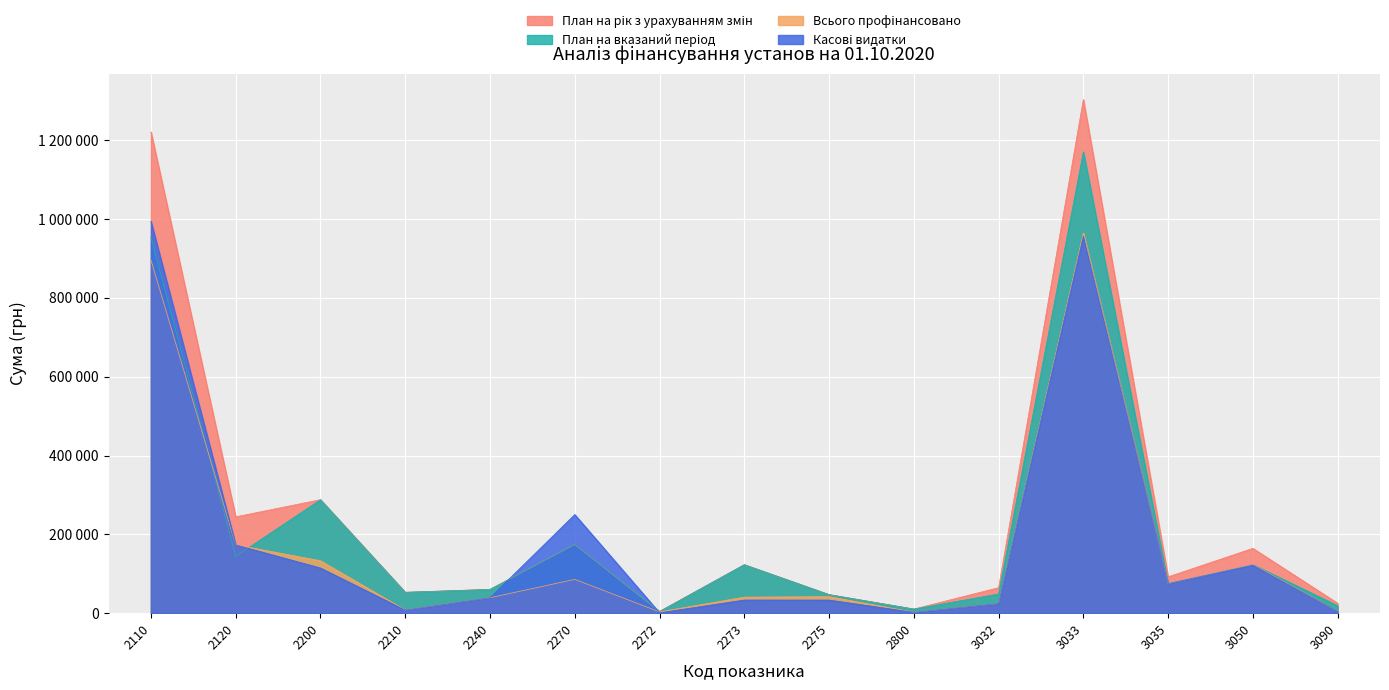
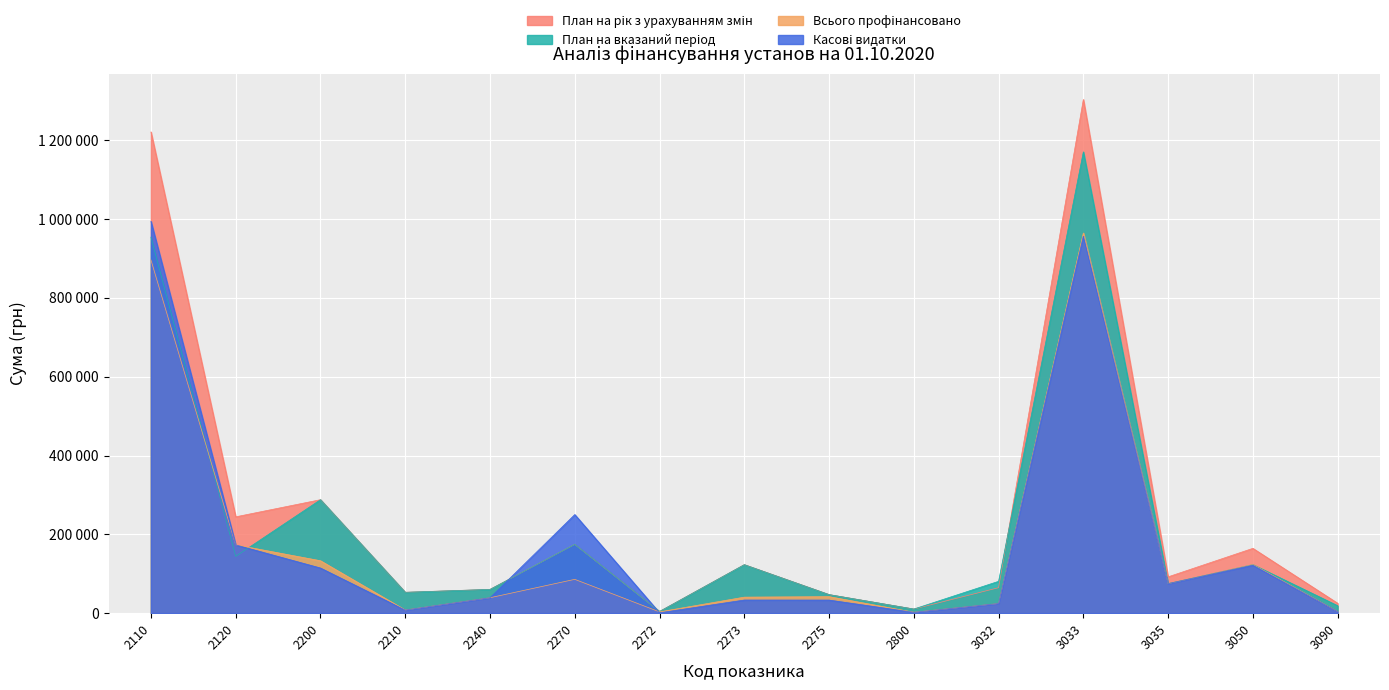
План на вказаний період, 3032: 50000 -> 80000
